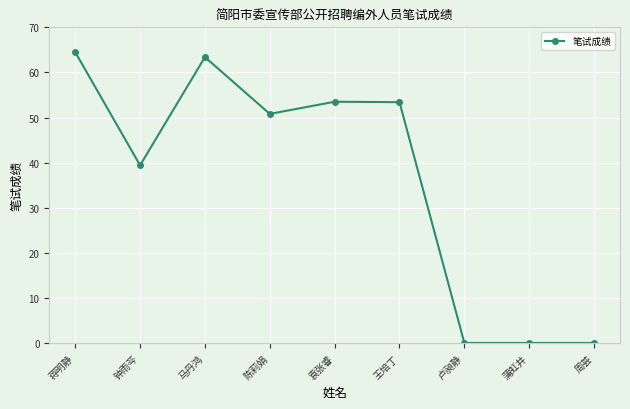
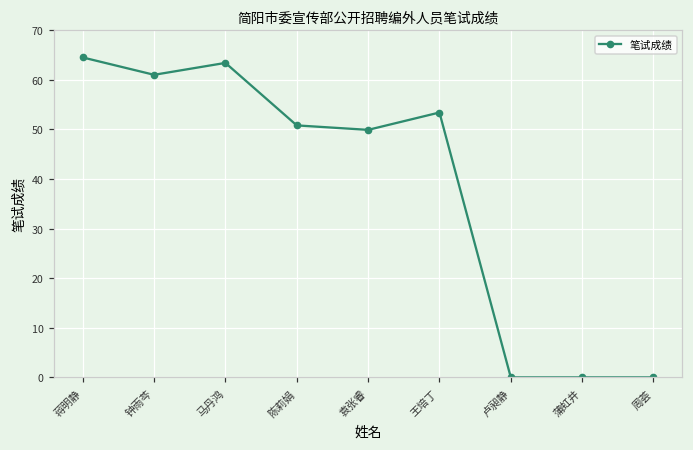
钟雨芩: 39 -> 61
袁张睿: 54 -> 50
